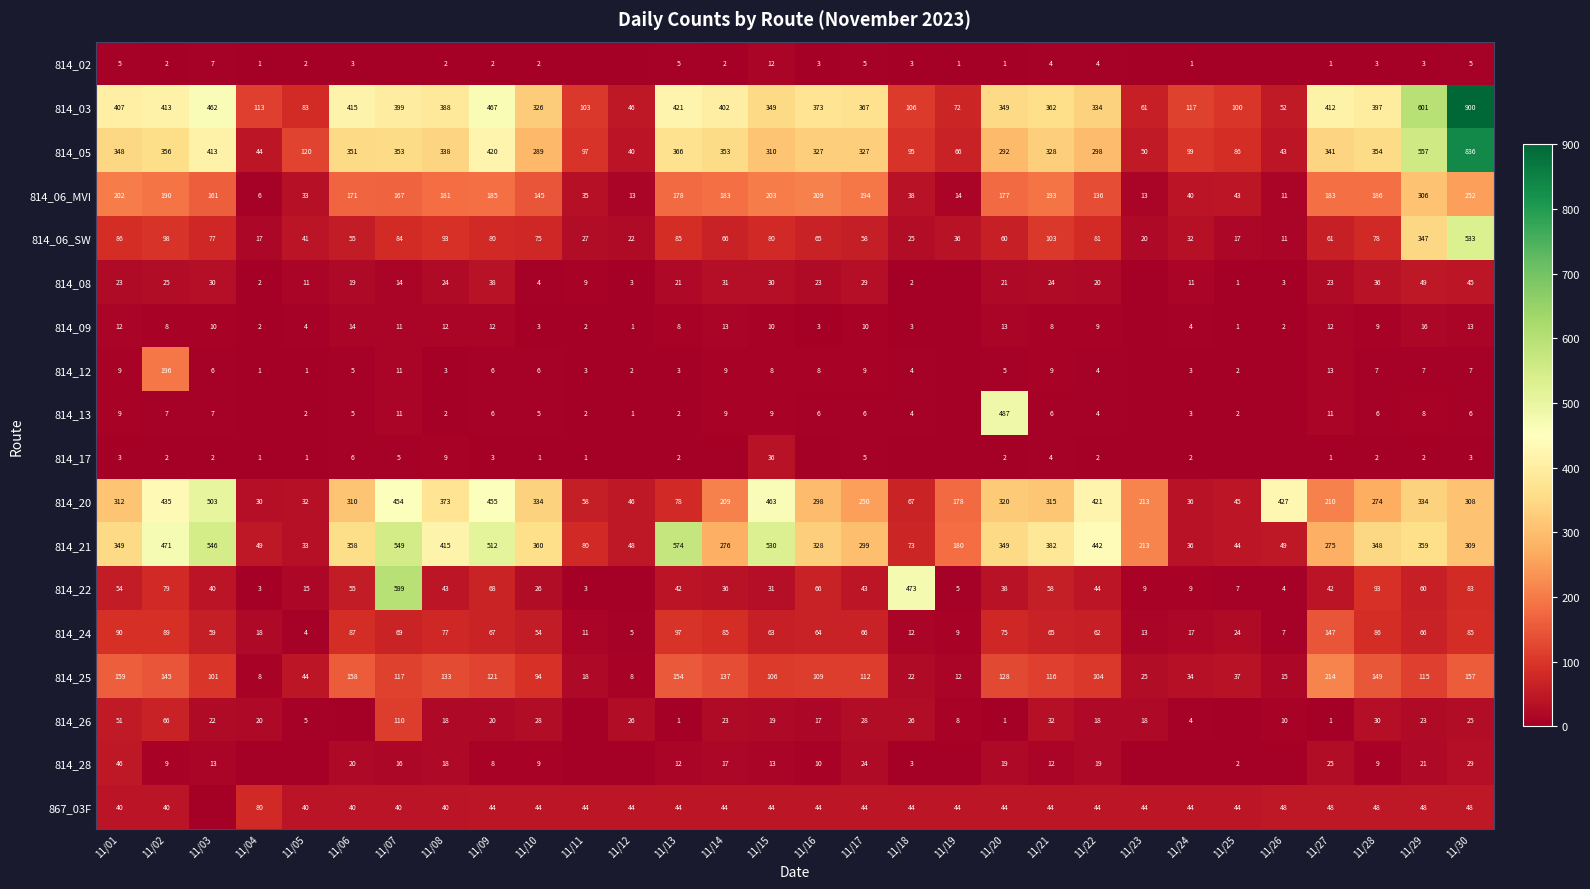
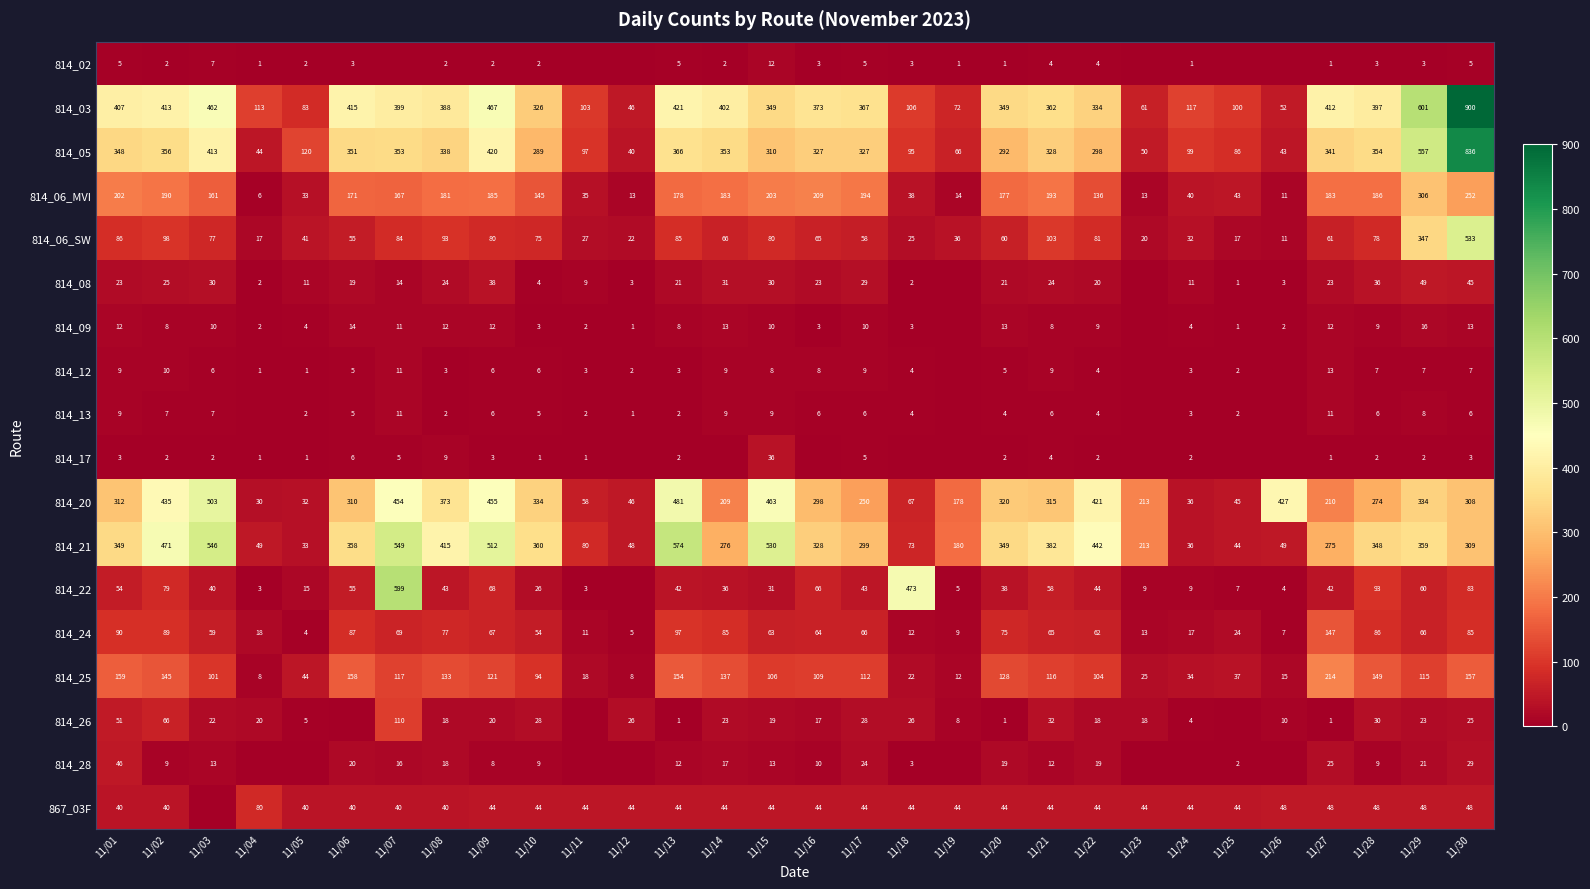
814_12, 11/02: 196 -> 10
814_13, 11/20: 487 -> 4
814_20, 11/13: 78 -> 481
